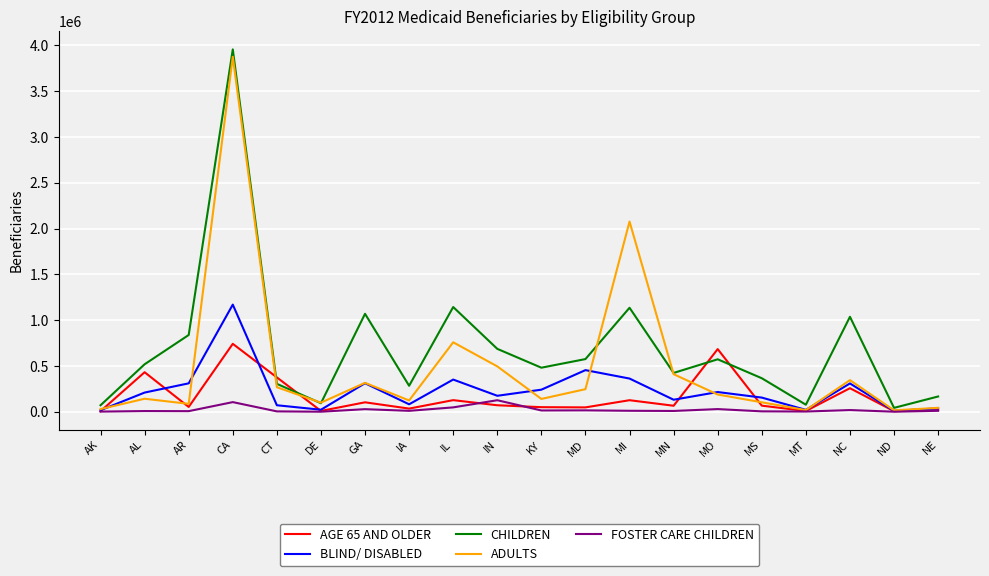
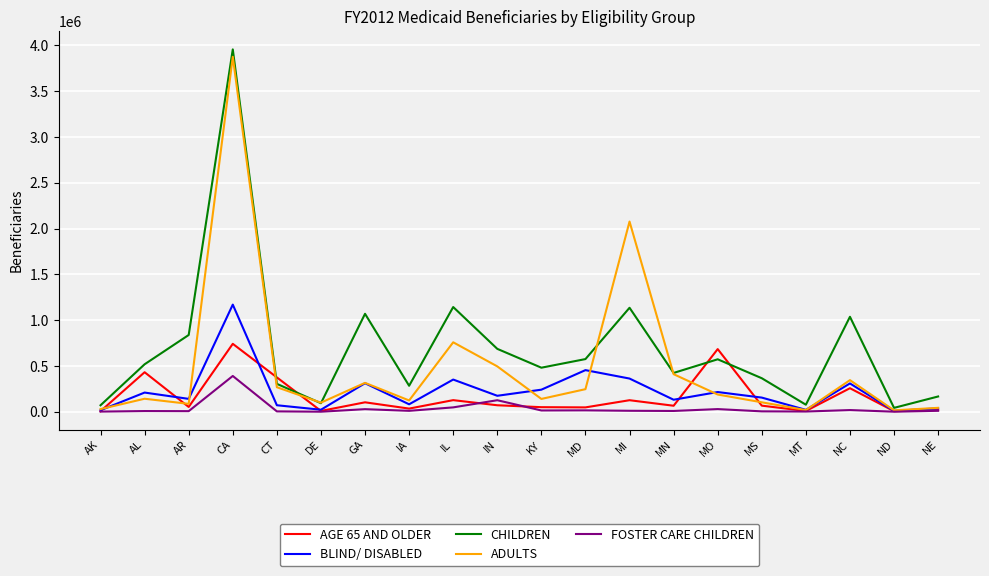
BLIND/ DISABLED, AR: 300000 -> 100000
FOSTER CARE CHILDREN, CA: 100000 -> 400000
